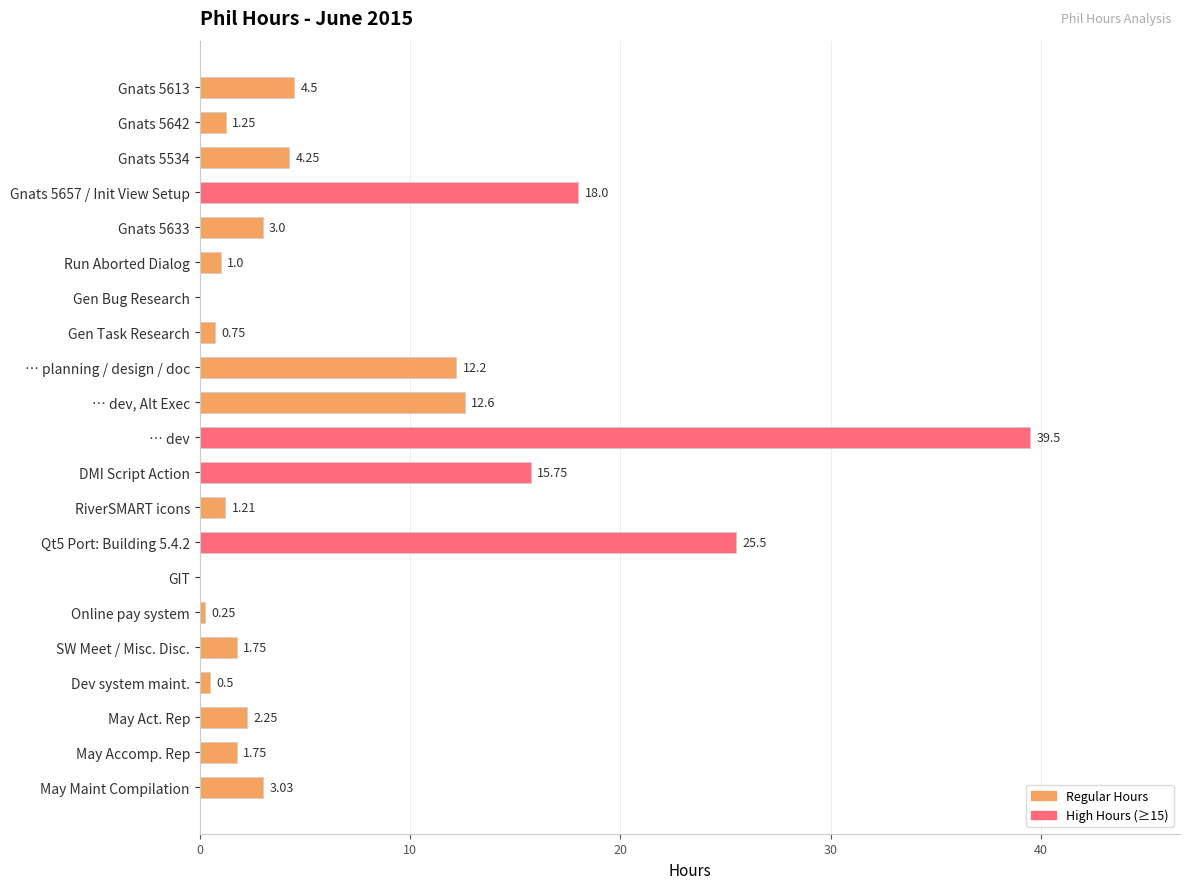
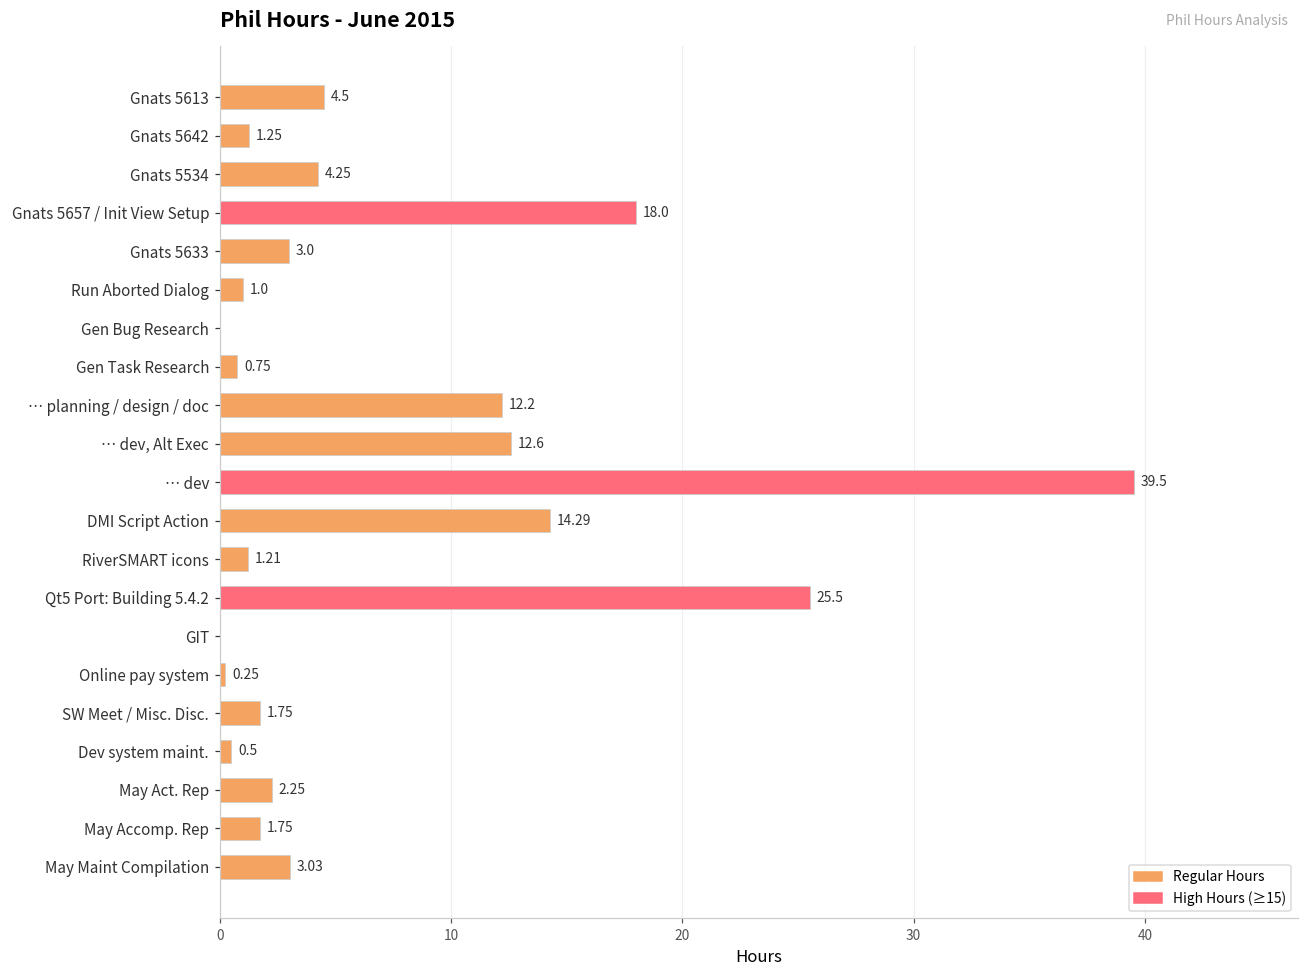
DMI Script Action: 15.75 -> 14.29
